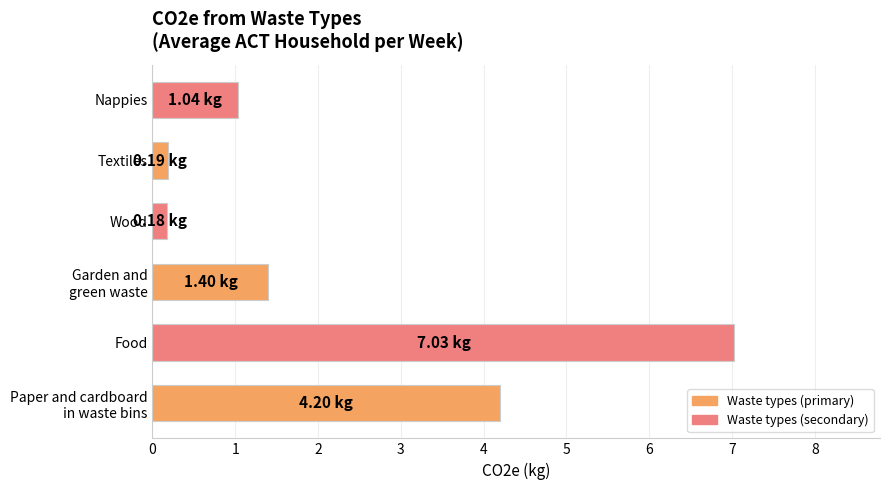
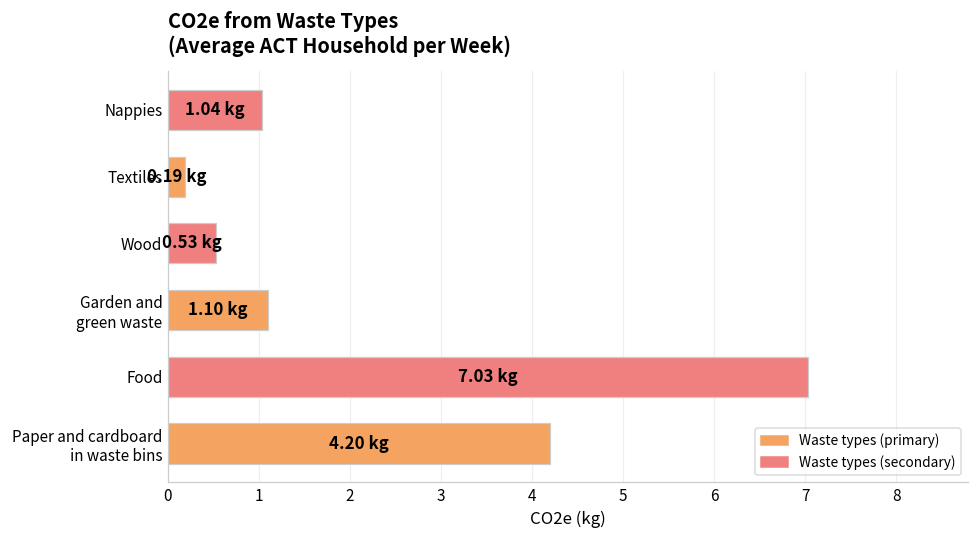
Wood: 0.18 -> 0.53
Garden and green waste: 1.40 -> 1.10
